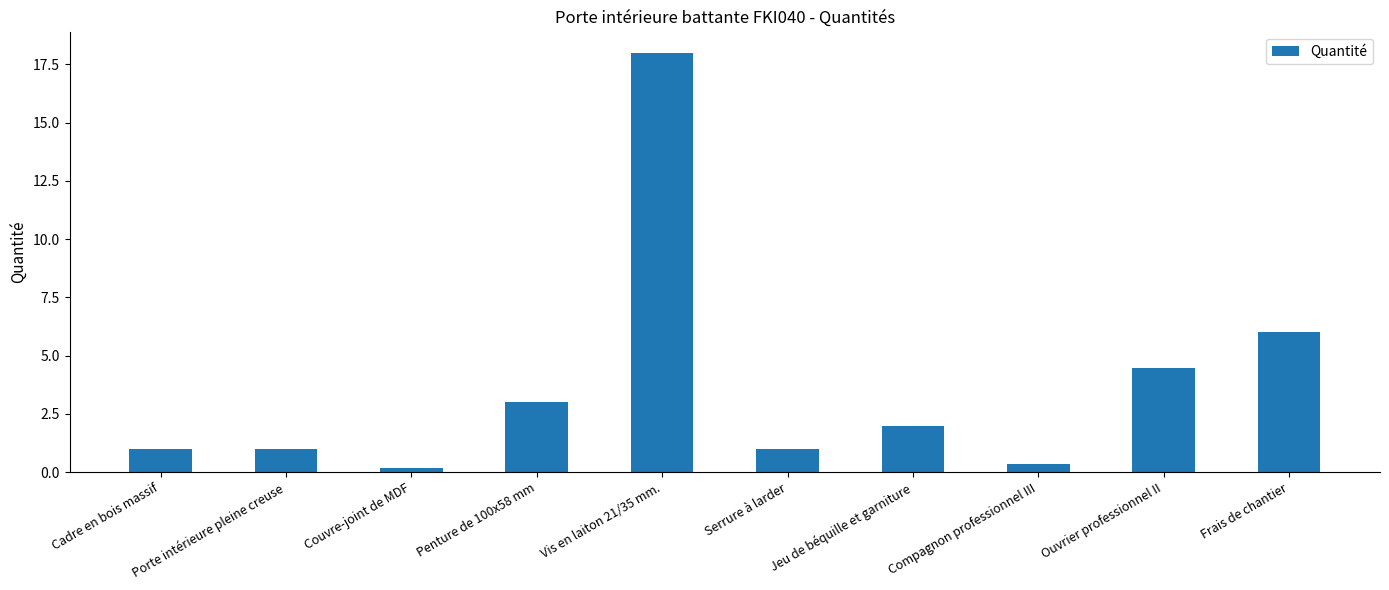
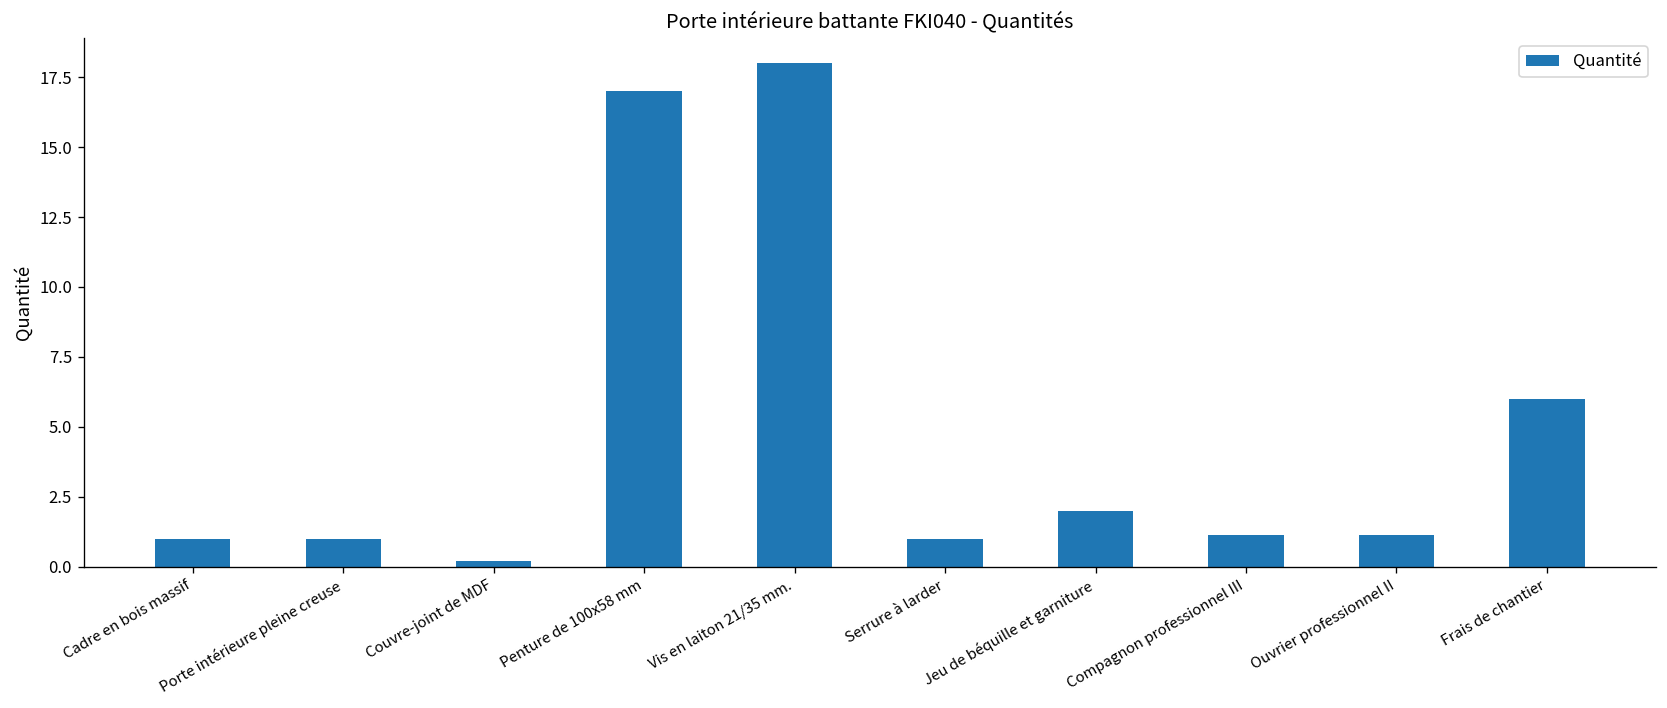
Penture de 100x58 mm: 3 -> 17
Compagnon professionnel III: 0.3 -> 1.1
Ouvrier professionnel II: 4.5 -> 1.1
